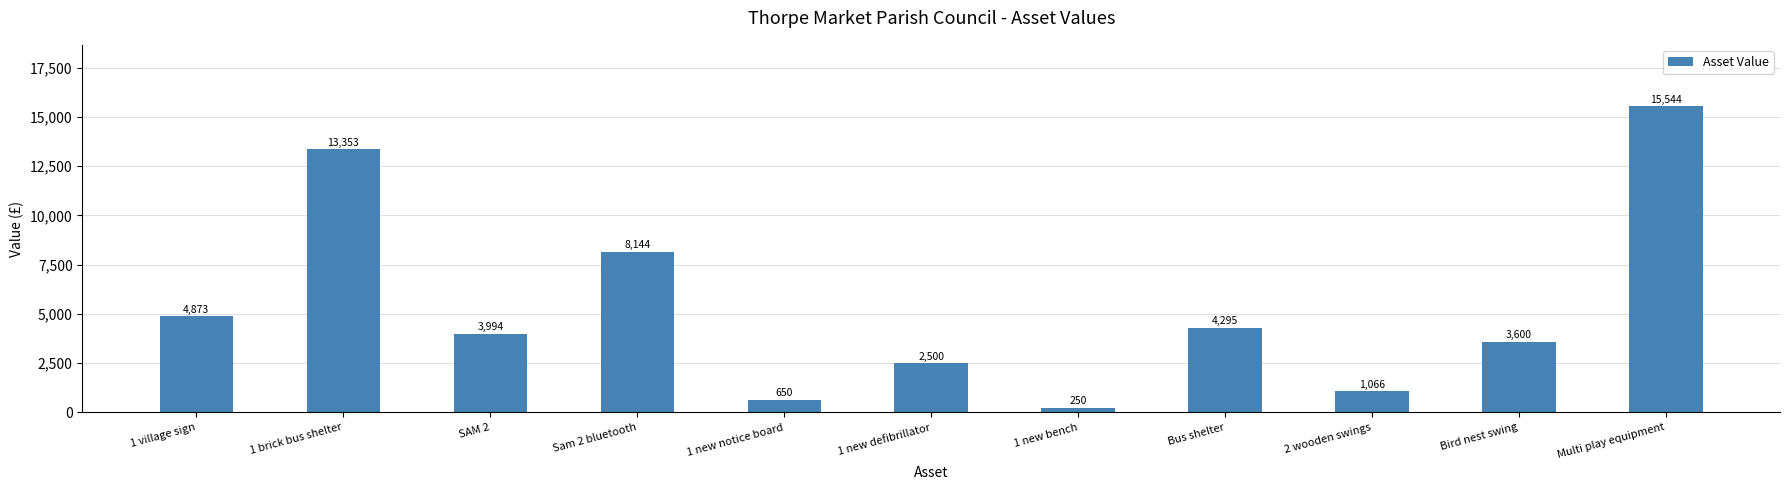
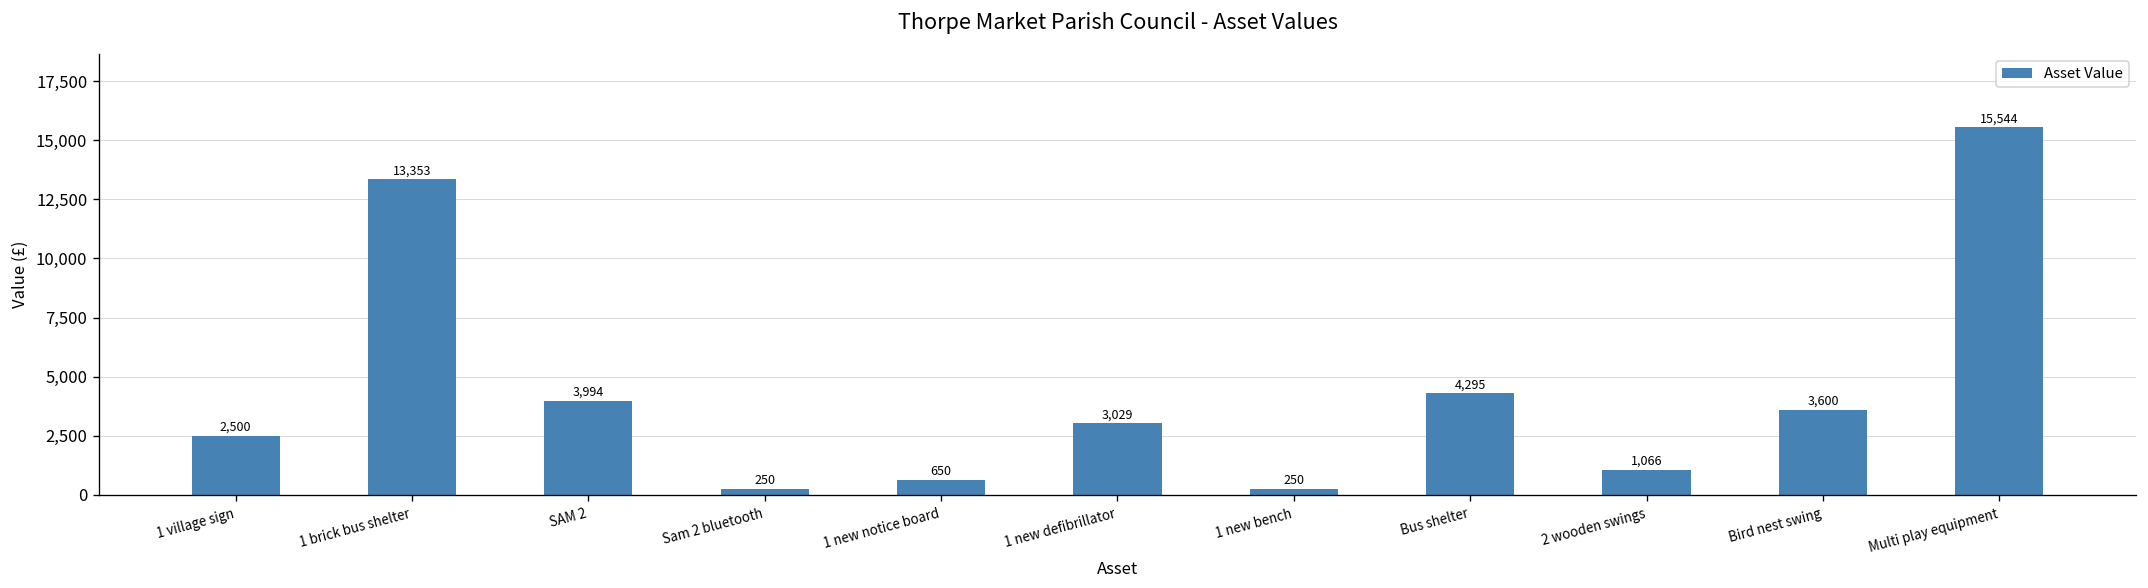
1 village sign: 4,873 -> 2,500
Sam 2 bluetooth: 8,144 -> 250
1 new defibrillator: 2,500 -> 3,029
